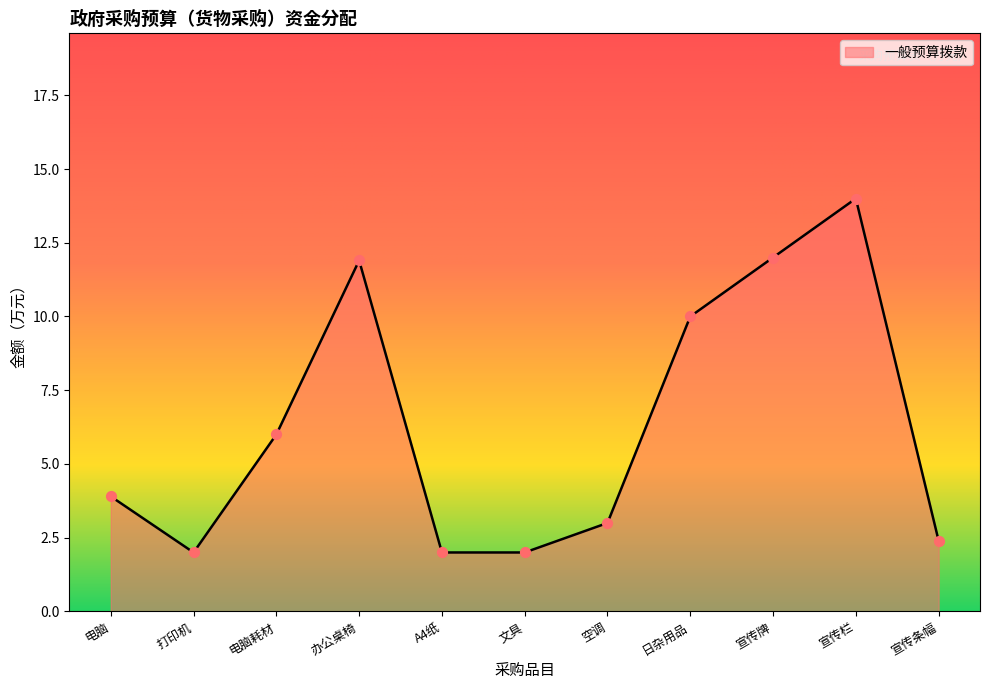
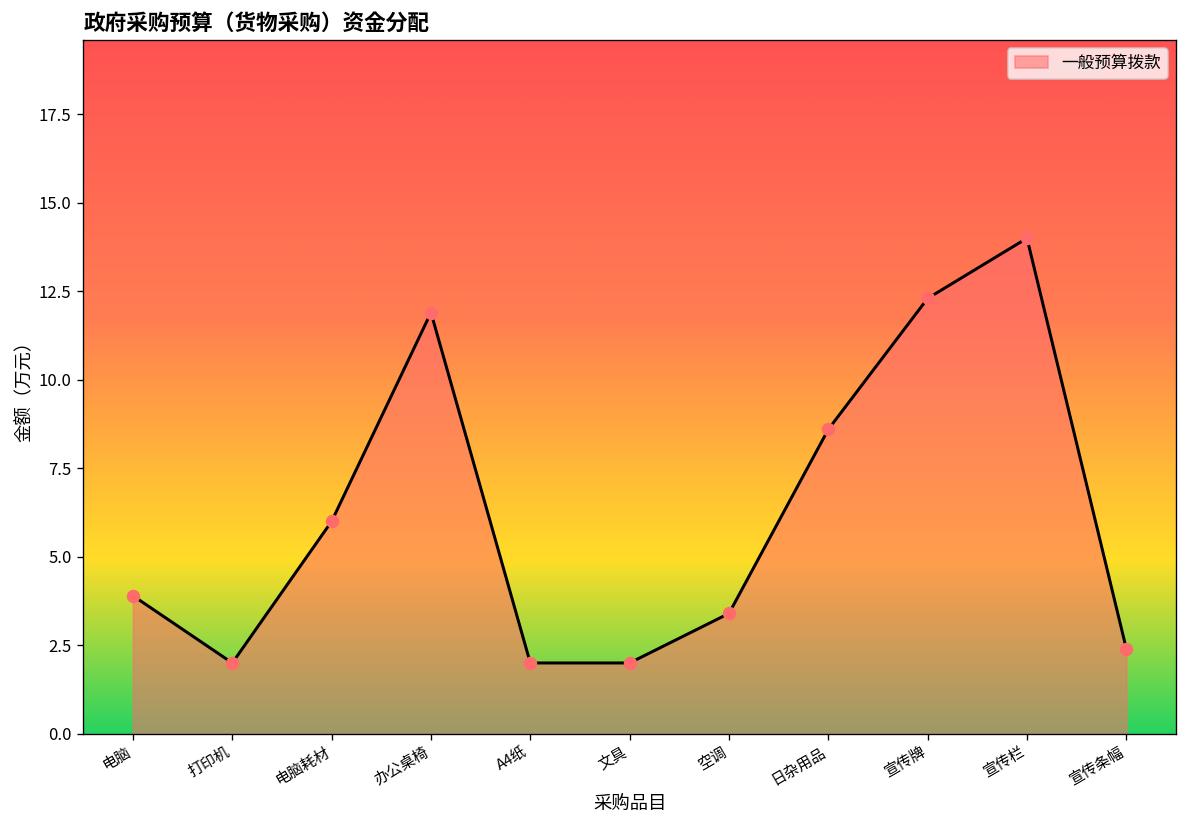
空调: 3.0 -> 3.4
日杂用品: 10.0 -> 8.6
宣传牌: 12.0 -> 12.3
